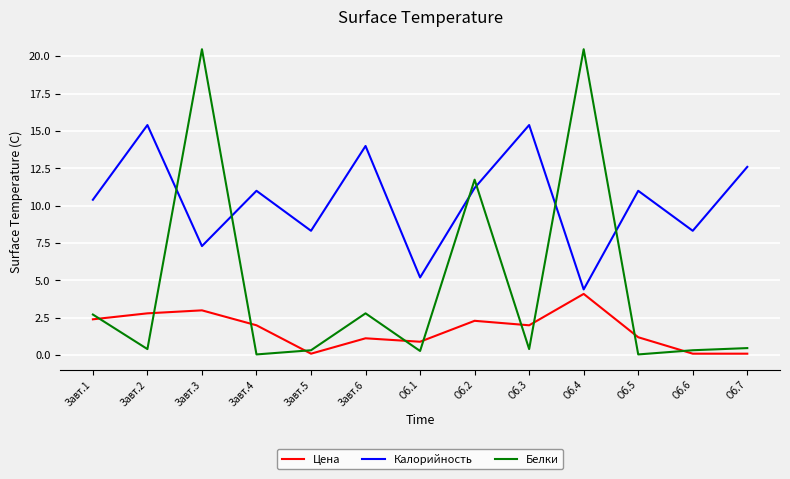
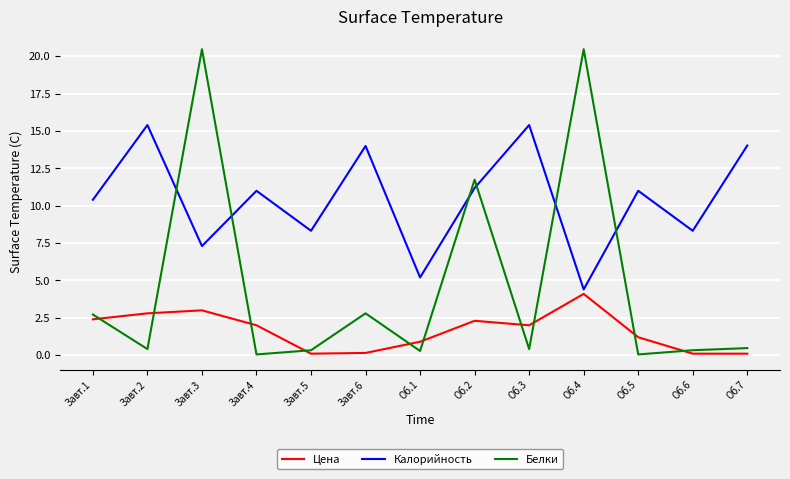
Цена, Завт.6: 1.1 -> 0.2
Калорийность, Об.7: 12.6 -> 14.0
